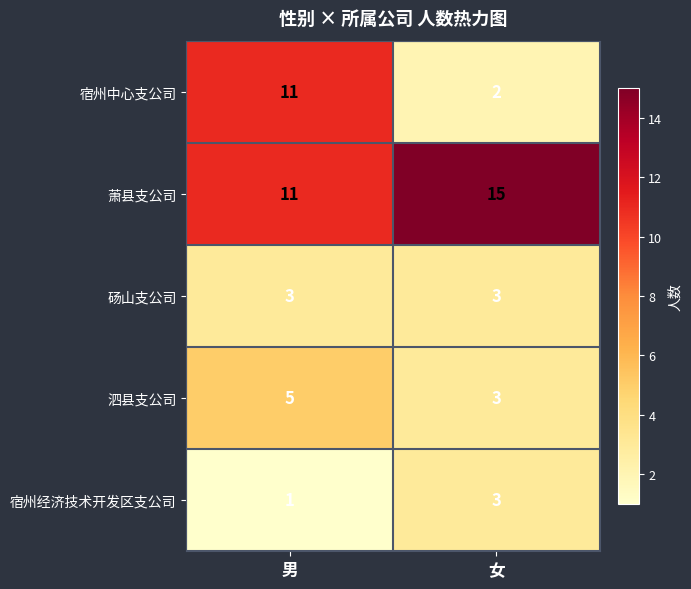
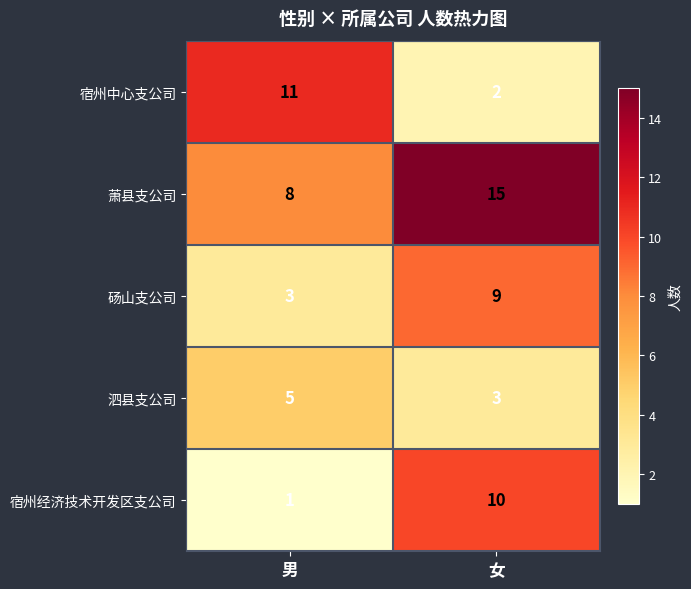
萧县支公司, 男: 11 -> 8
砀山支公司, 女: 3 -> 9
宿州经济技术开发区支公司, 女: 3 -> 10
